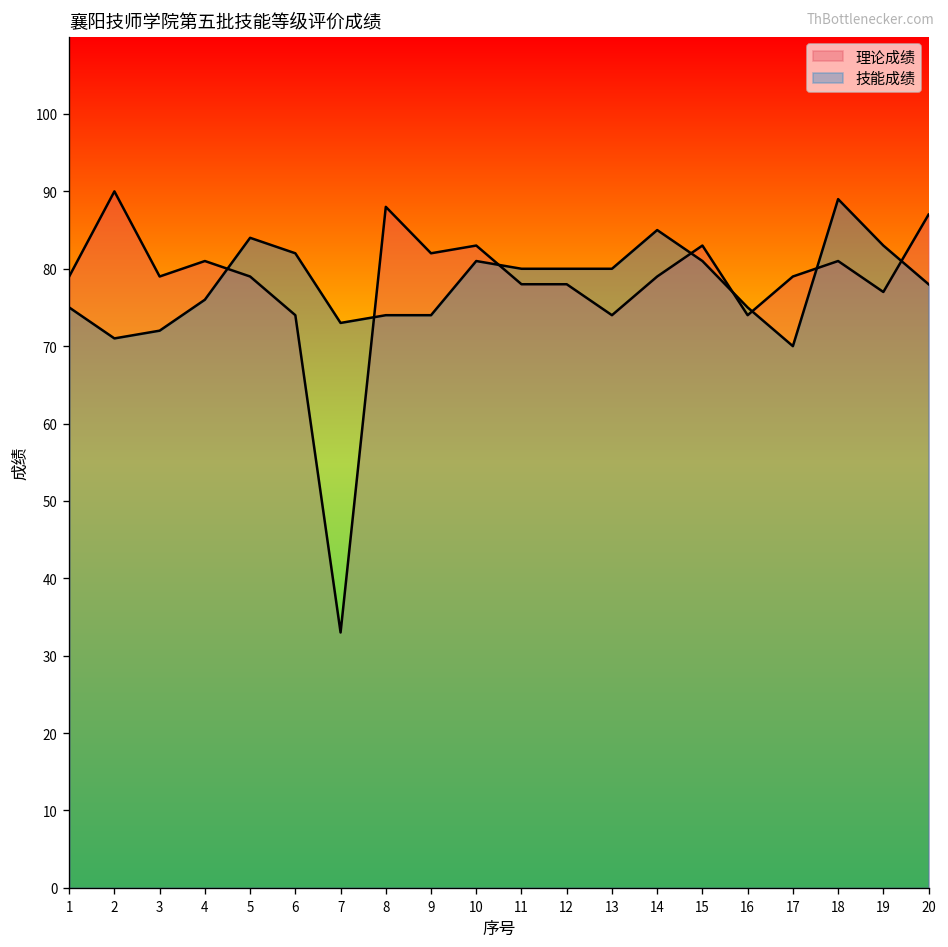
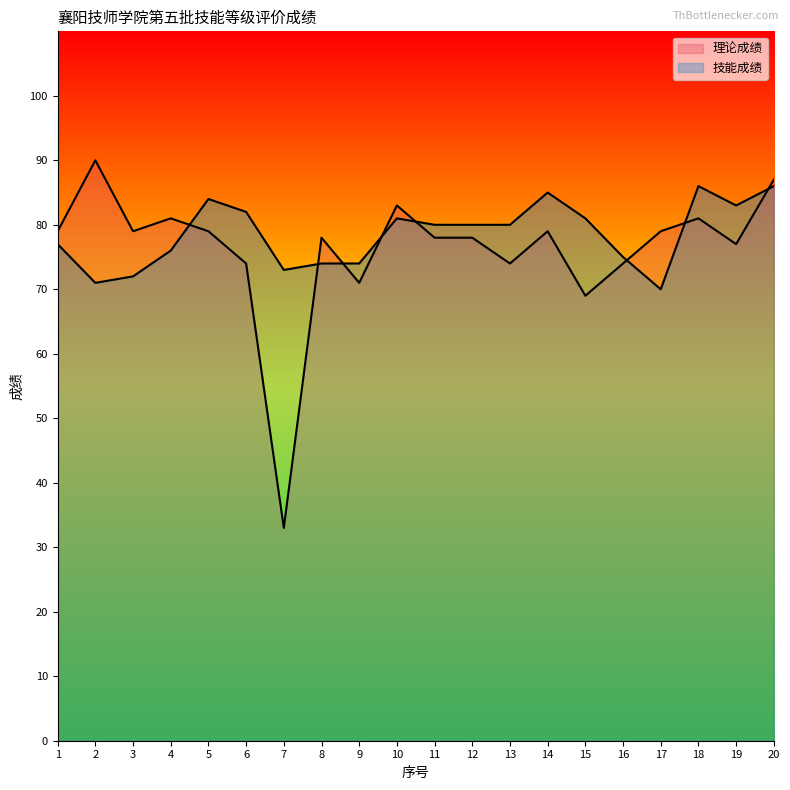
技能成绩, 1: 75 -> 77
理论成绩, 8: 88 -> 78
理论成绩, 9: 82 -> 71
理论成绩, 15: 83 -> 69
技能成绩, 18: 89 -> 86
技能成绩, 20: 78 -> 86
